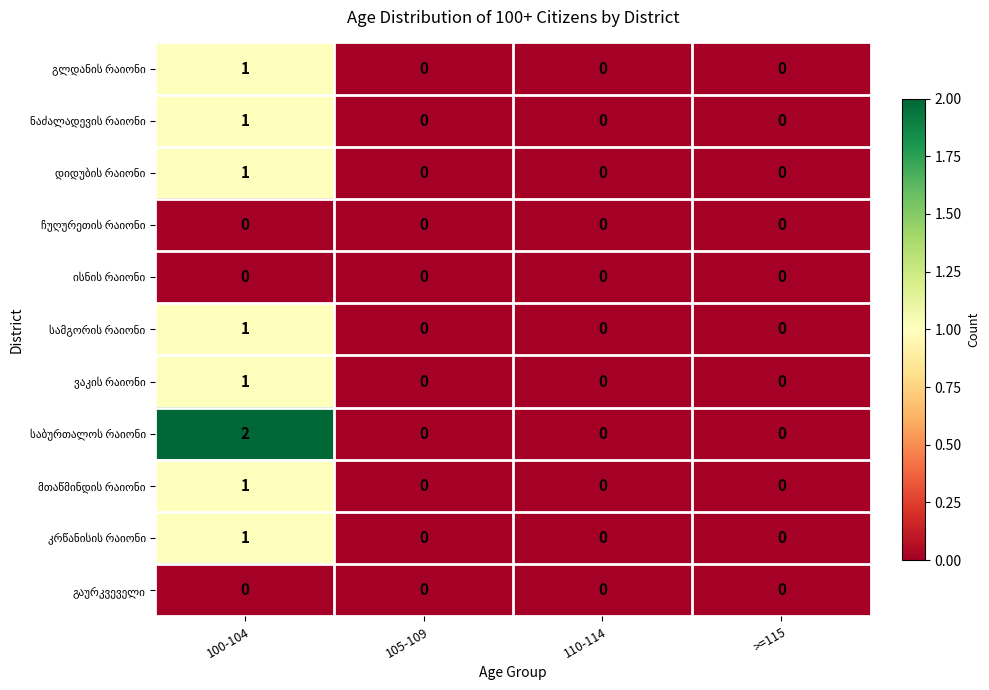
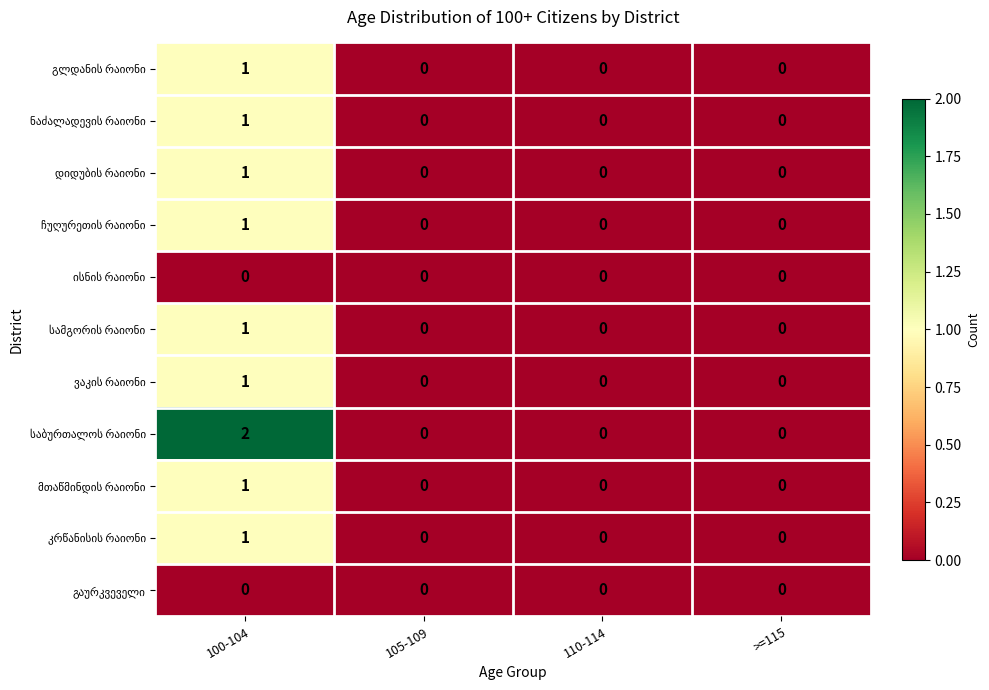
ჩუღურეთის რაიონი, 100-104: 0 -> 1
